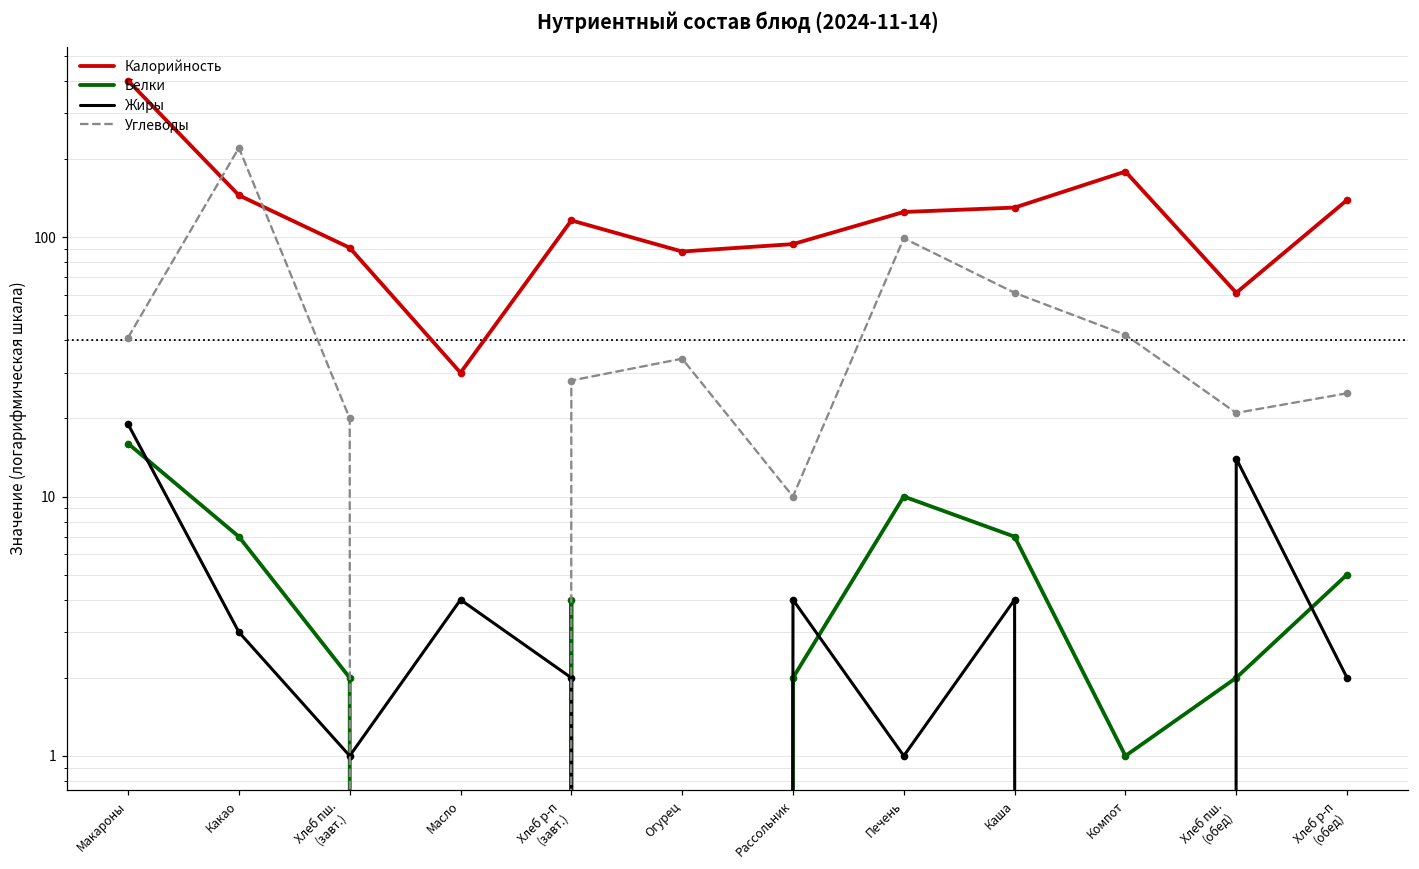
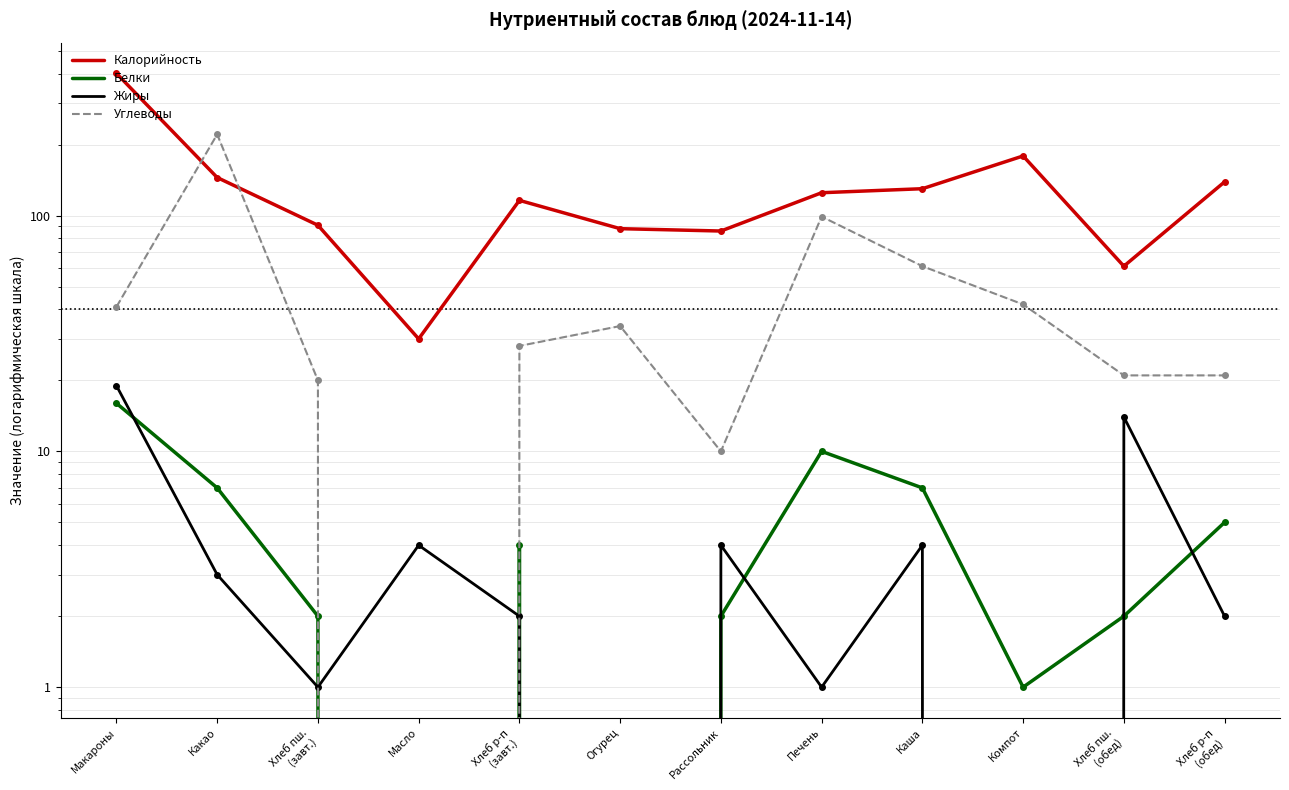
Калорийность, Рассольник: 94 -> 86
Углеводы, Хлеб р-п (обед): 25 -> 21
